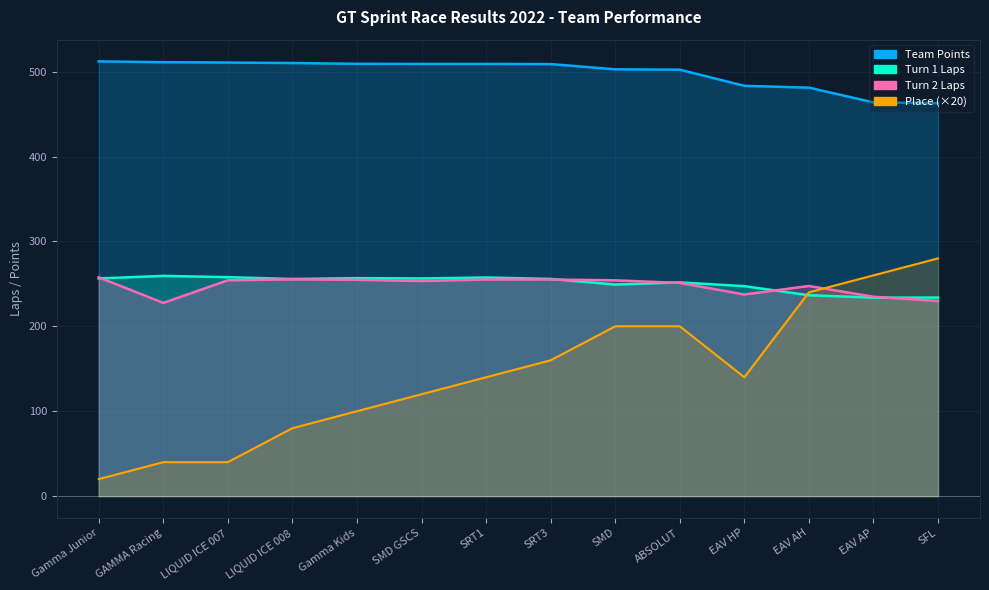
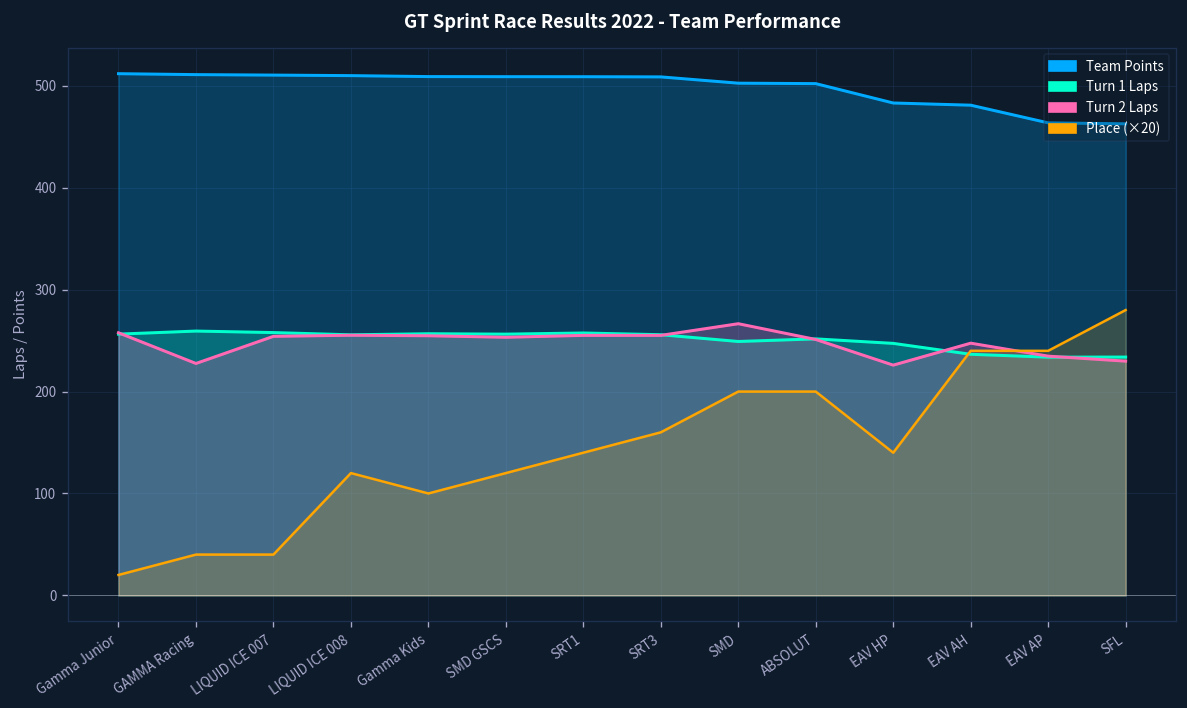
Place (×20), LIQUID ICE 008: 80 -> 120
Turn 2 Laps, SMD: 250 -> 270
Turn 2 Laps, EAV HP: 240 -> 230
Place (×20), EAV AP: 260 -> 240
